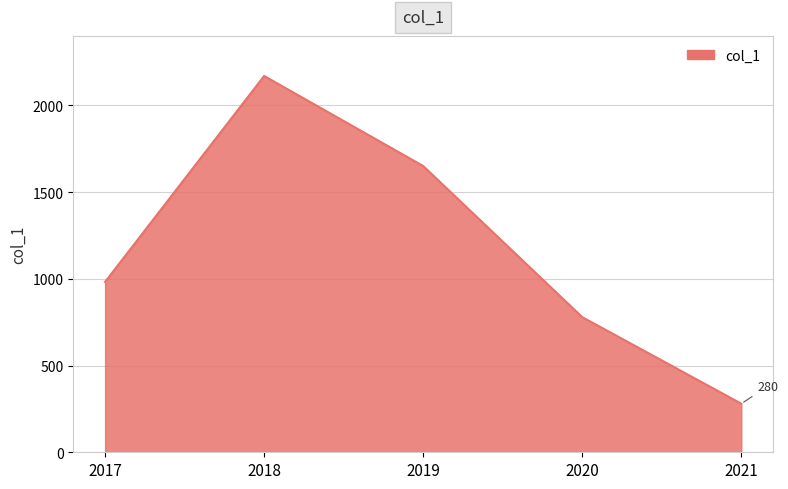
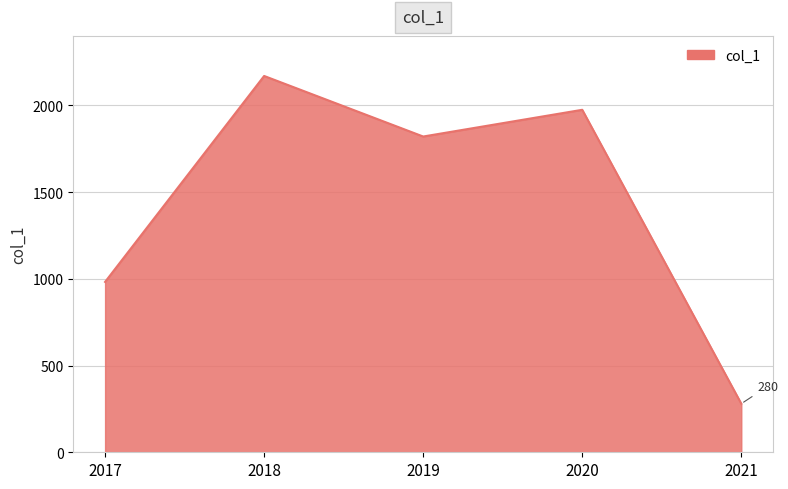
2019: 1650 -> 1820
2020: 780 -> 1970
